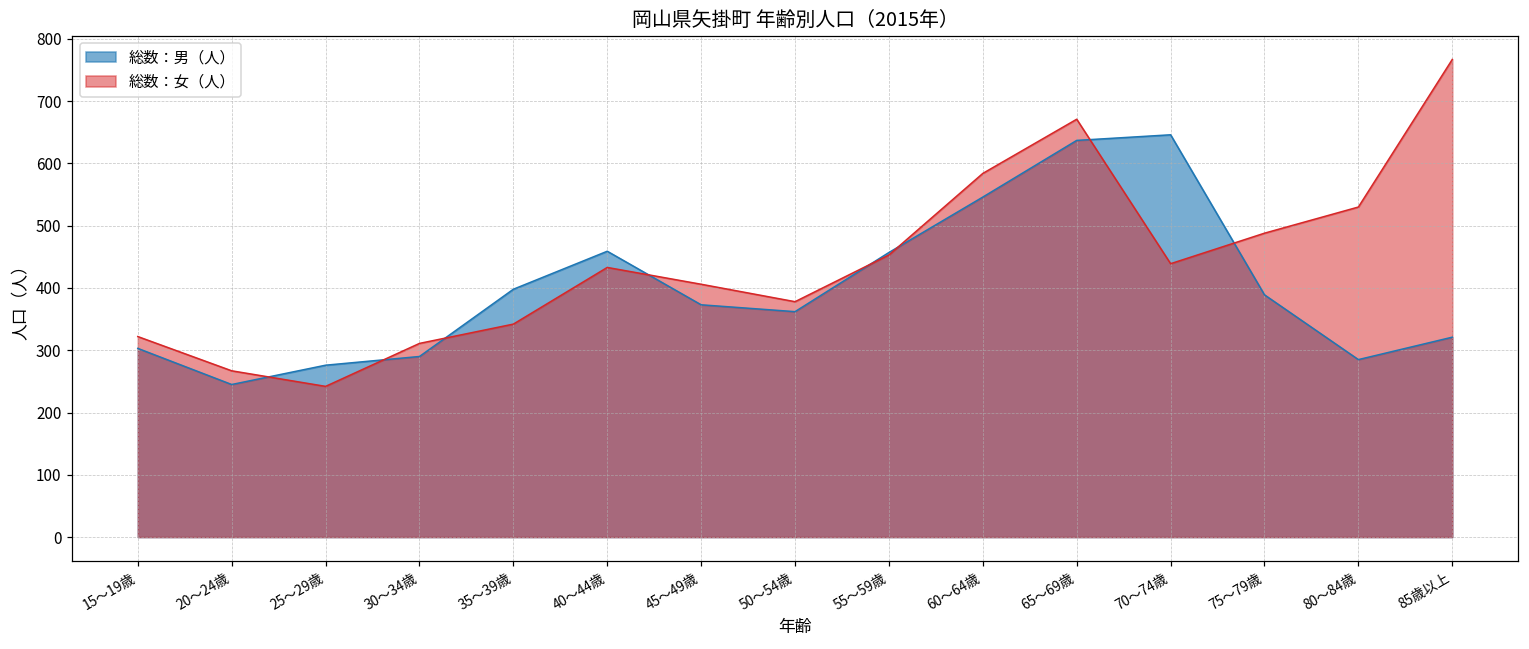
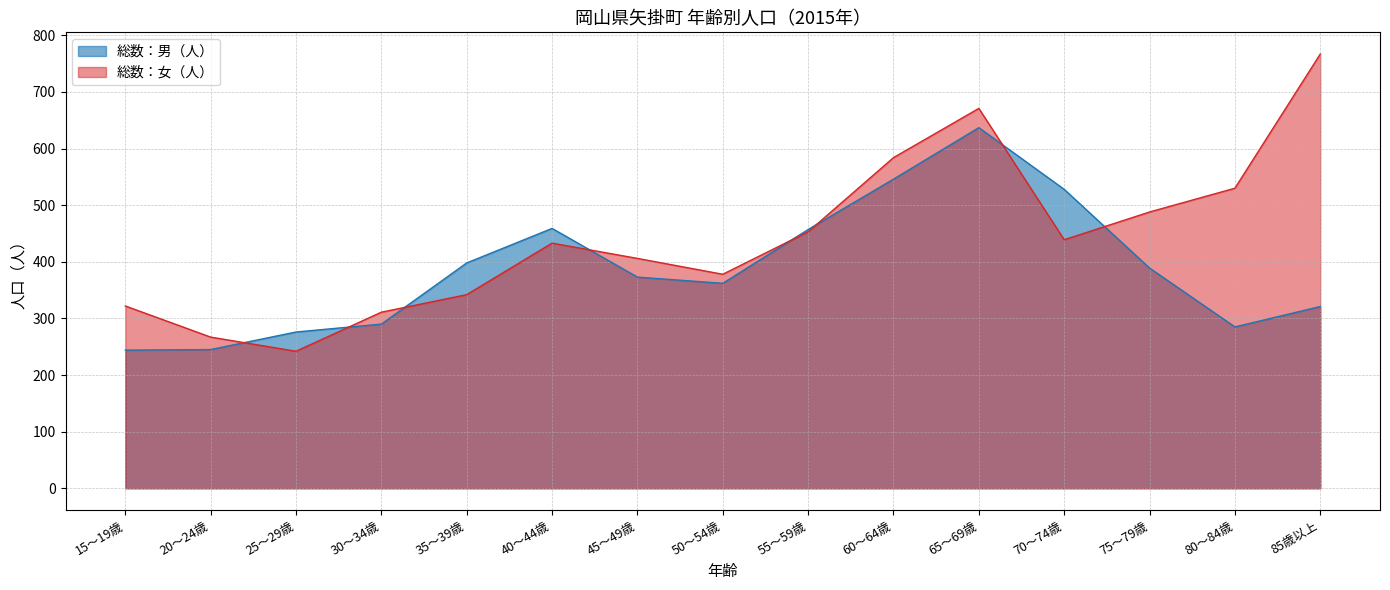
総数：男（人）, 15～19歳: 300 -> 240
総数：男（人）, 70～74歳: 650 -> 530
